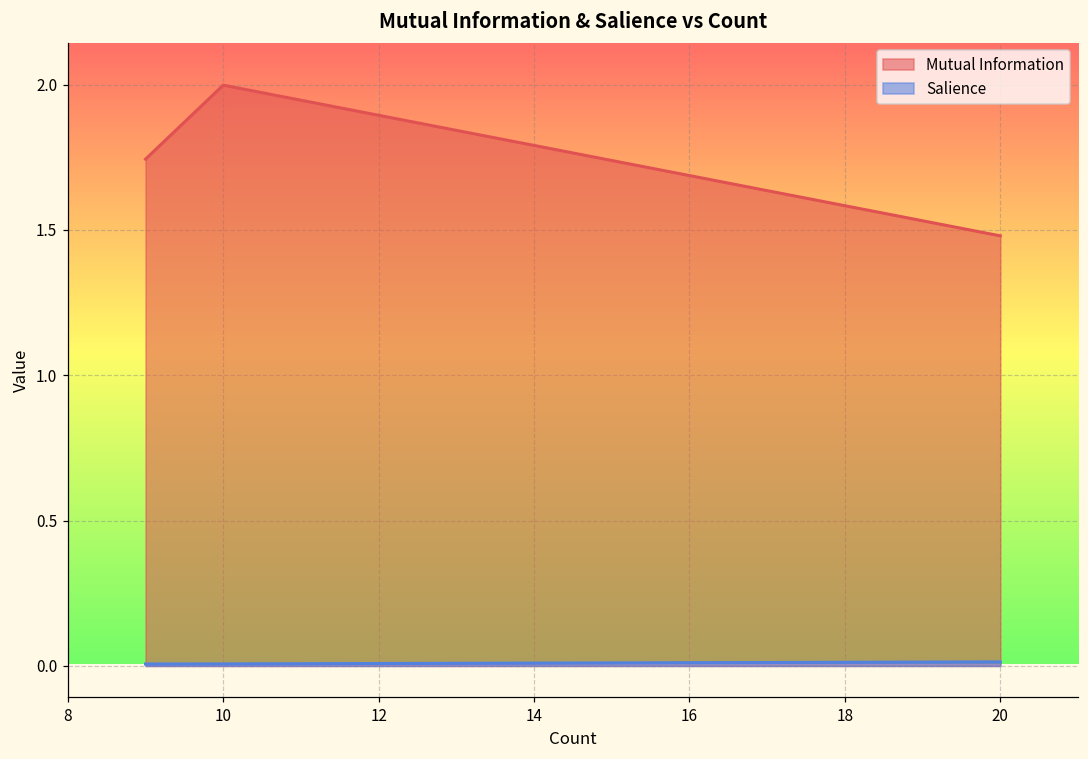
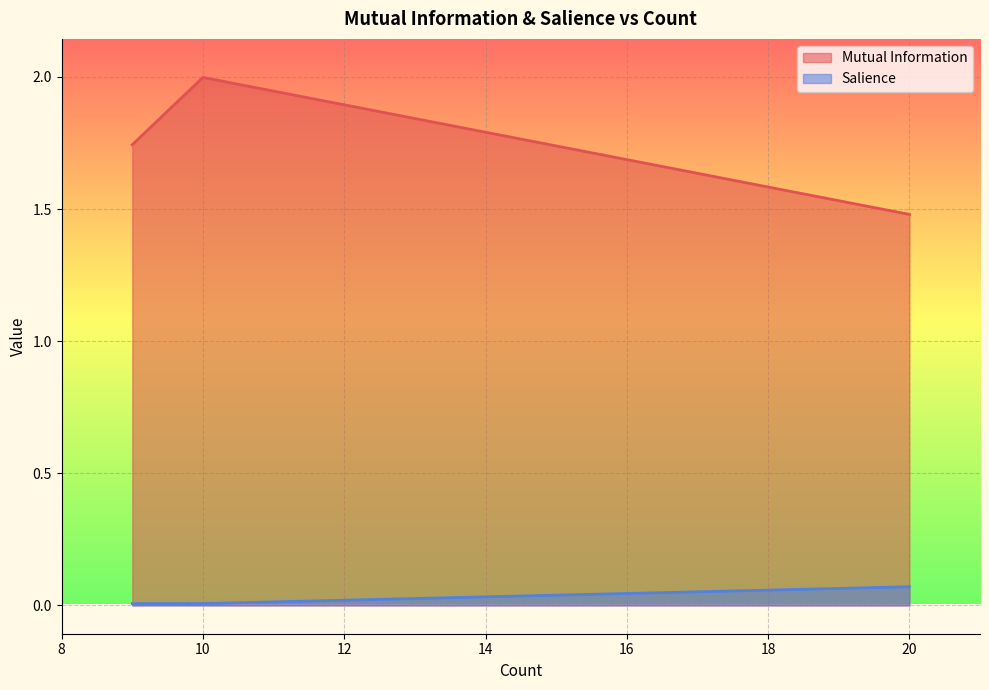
Salience, 20: 0.01 -> 0.07
